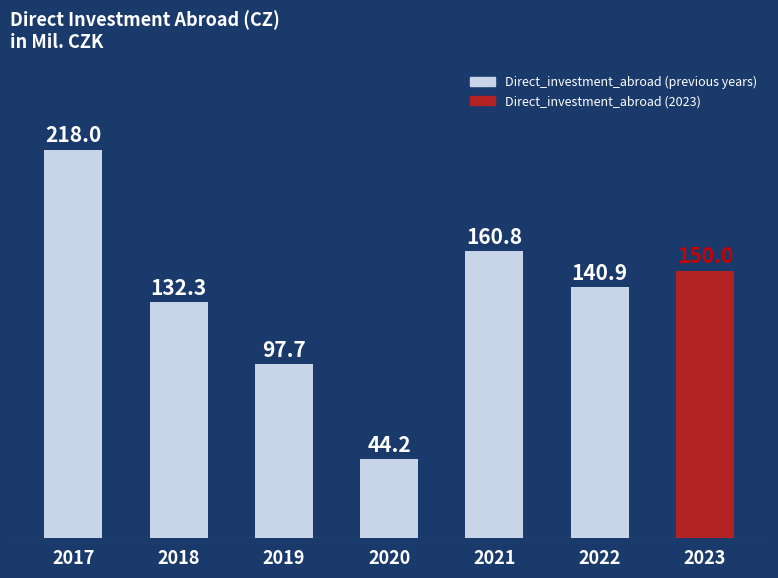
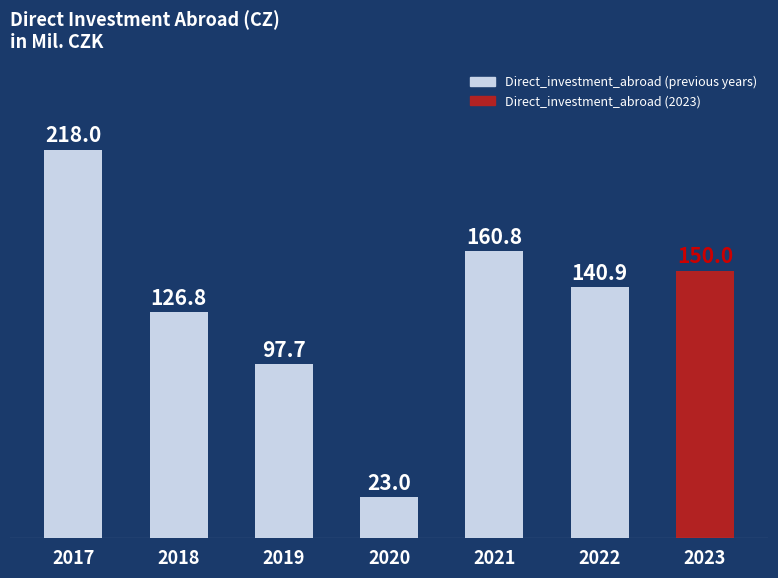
2018: 132.3 -> 126.8
2020: 44.2 -> 23.0
